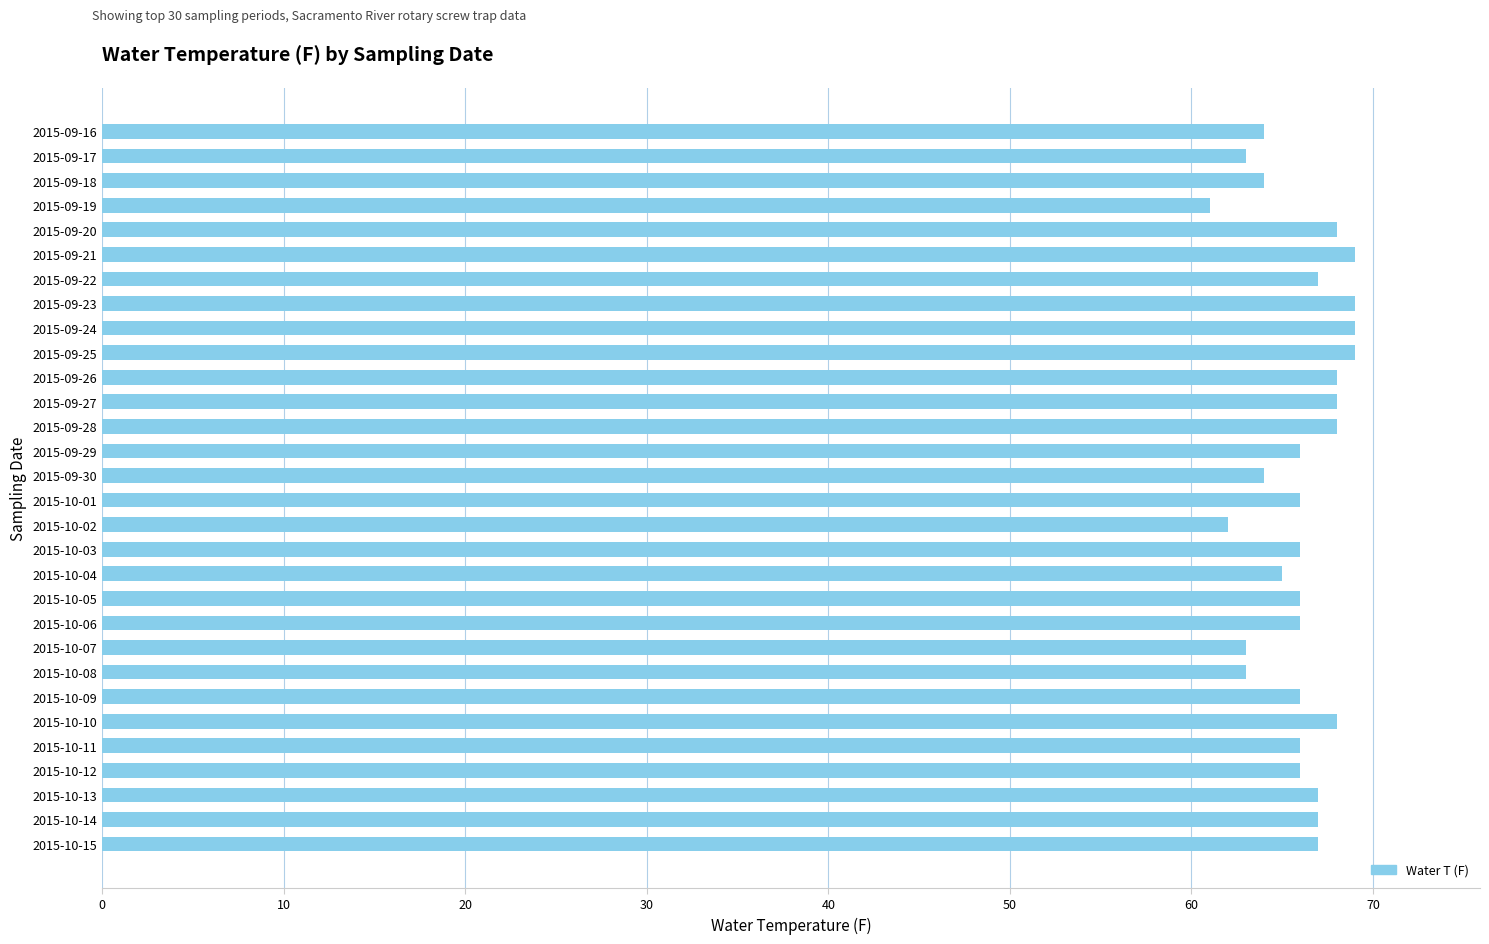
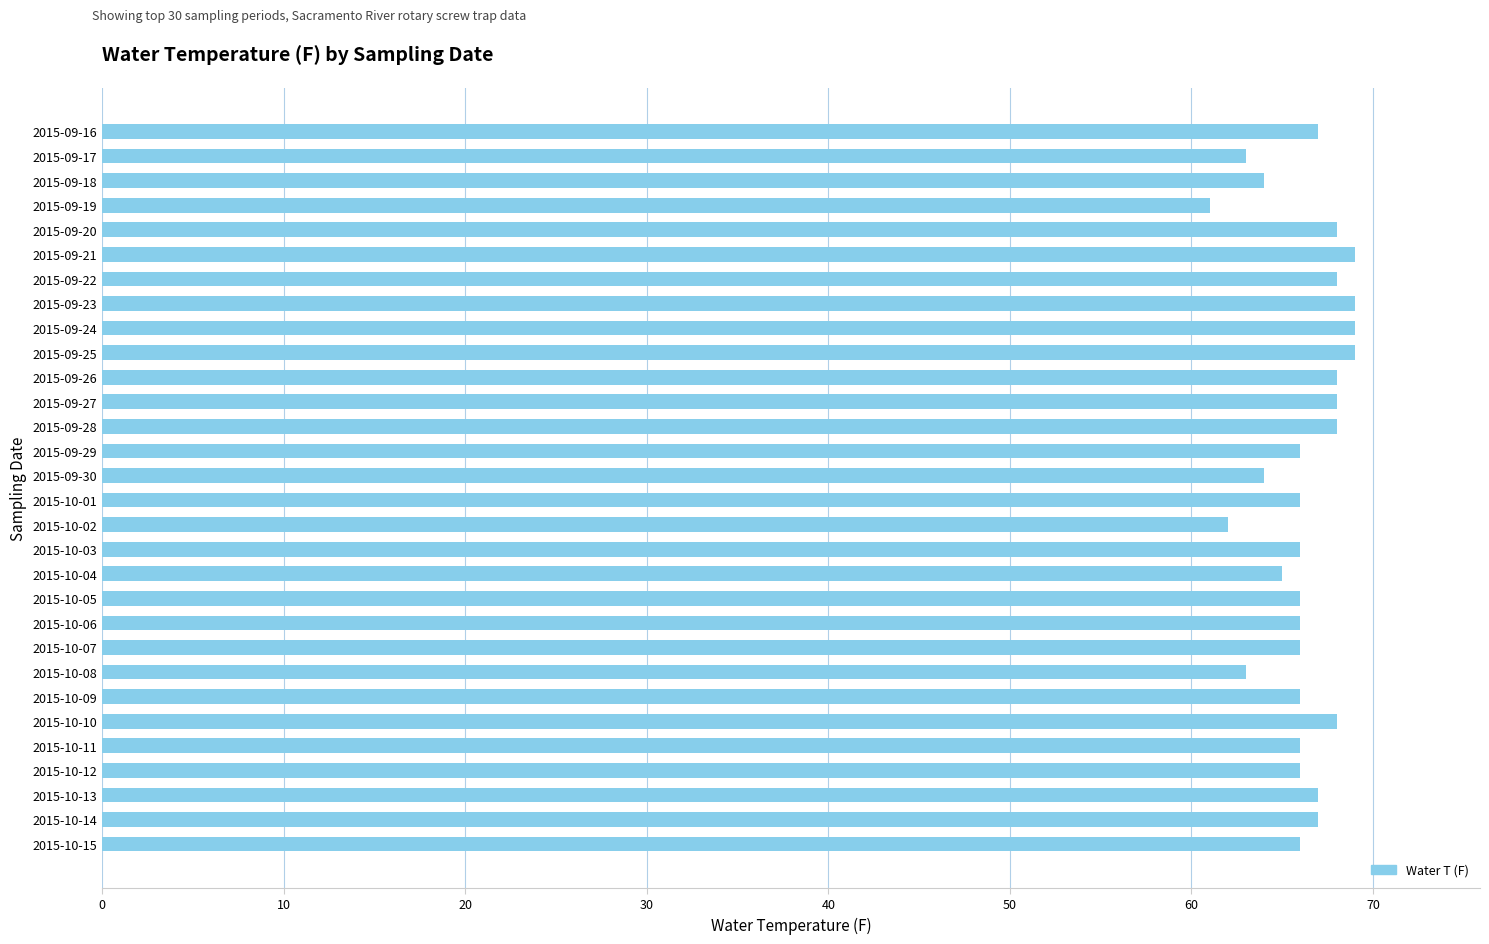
2015-09-16: 64 -> 67
2015-09-22: 67 -> 68
2015-10-07: 63 -> 66
2015-10-15: 67 -> 66
